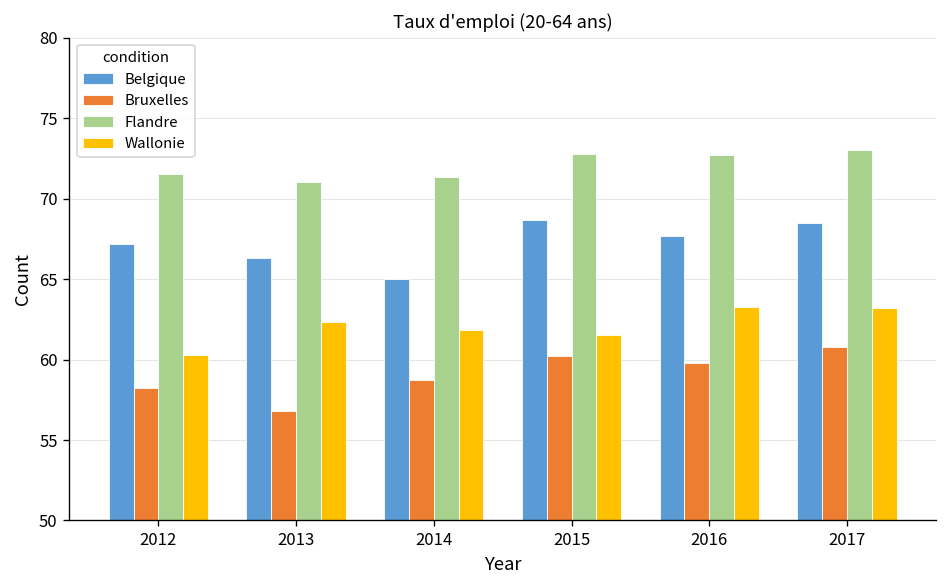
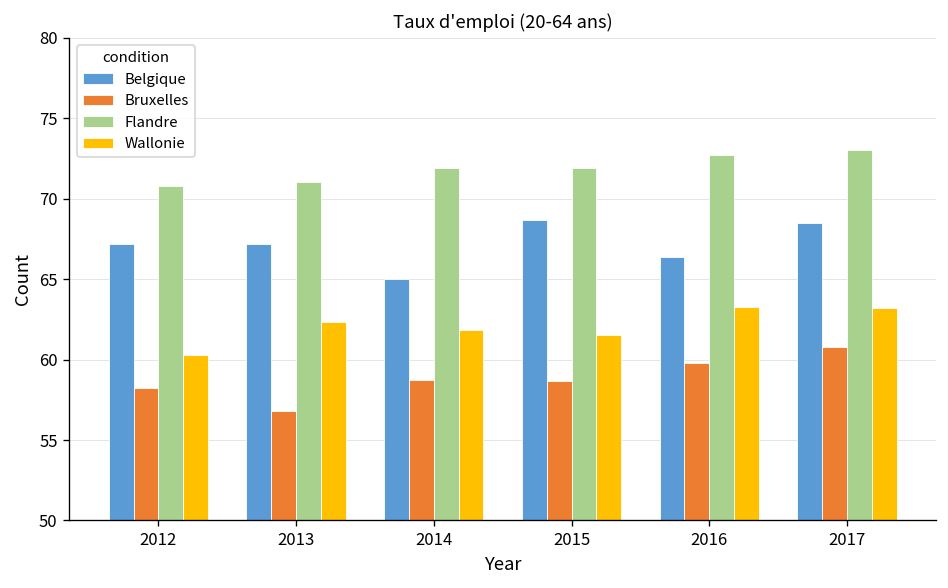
Flandre, 2012: 71.5 -> 70.8
Belgique, 2013: 66.3 -> 67.2
Flandre, 2014: 71.3 -> 71.9
Bruxelles, 2015: 60.2 -> 58.7
Flandre, 2015: 72.8 -> 71.9
Belgique, 2016: 67.7 -> 66.4
